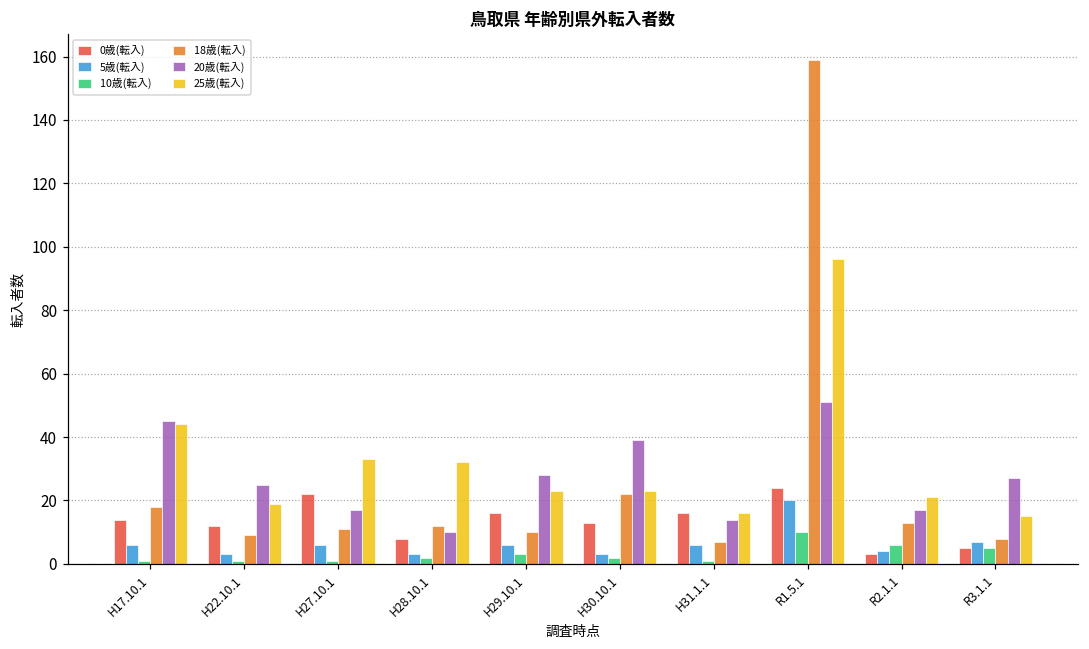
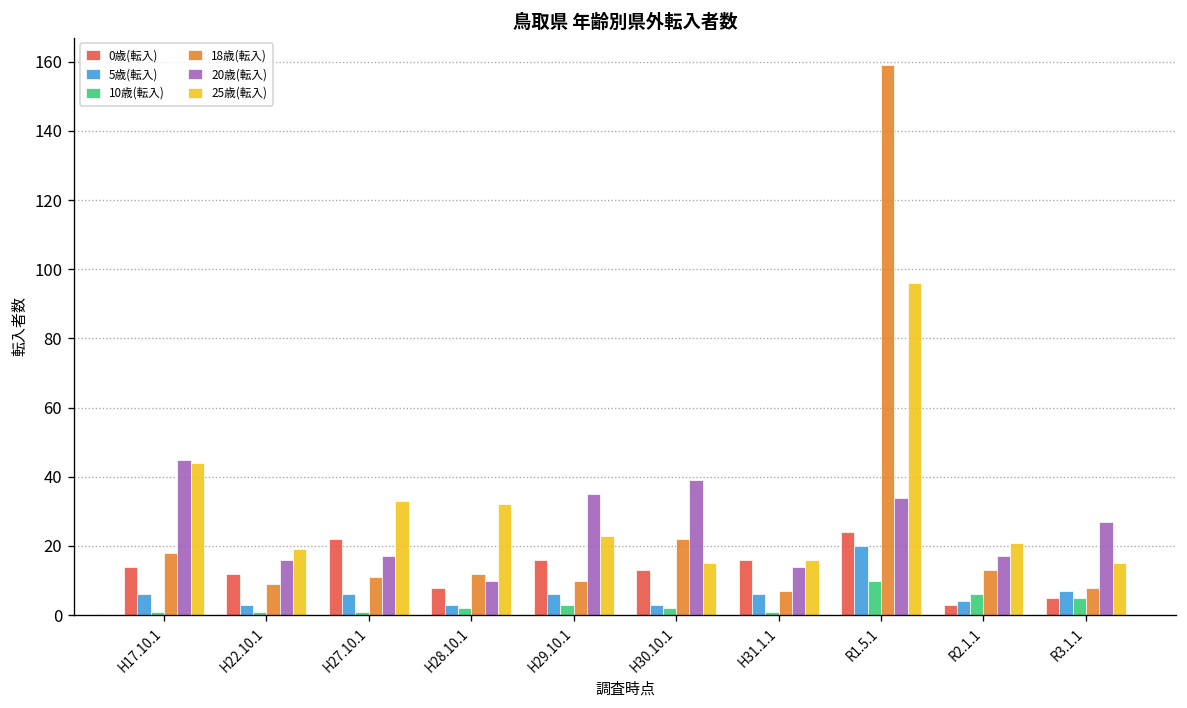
20歳(転入), H22.10.1: 25 -> 16
20歳(転入), H29.10.1: 28 -> 35
25歳(転入), H30.10.1: 23 -> 15
20歳(転入), R1.5.1: 51 -> 34
